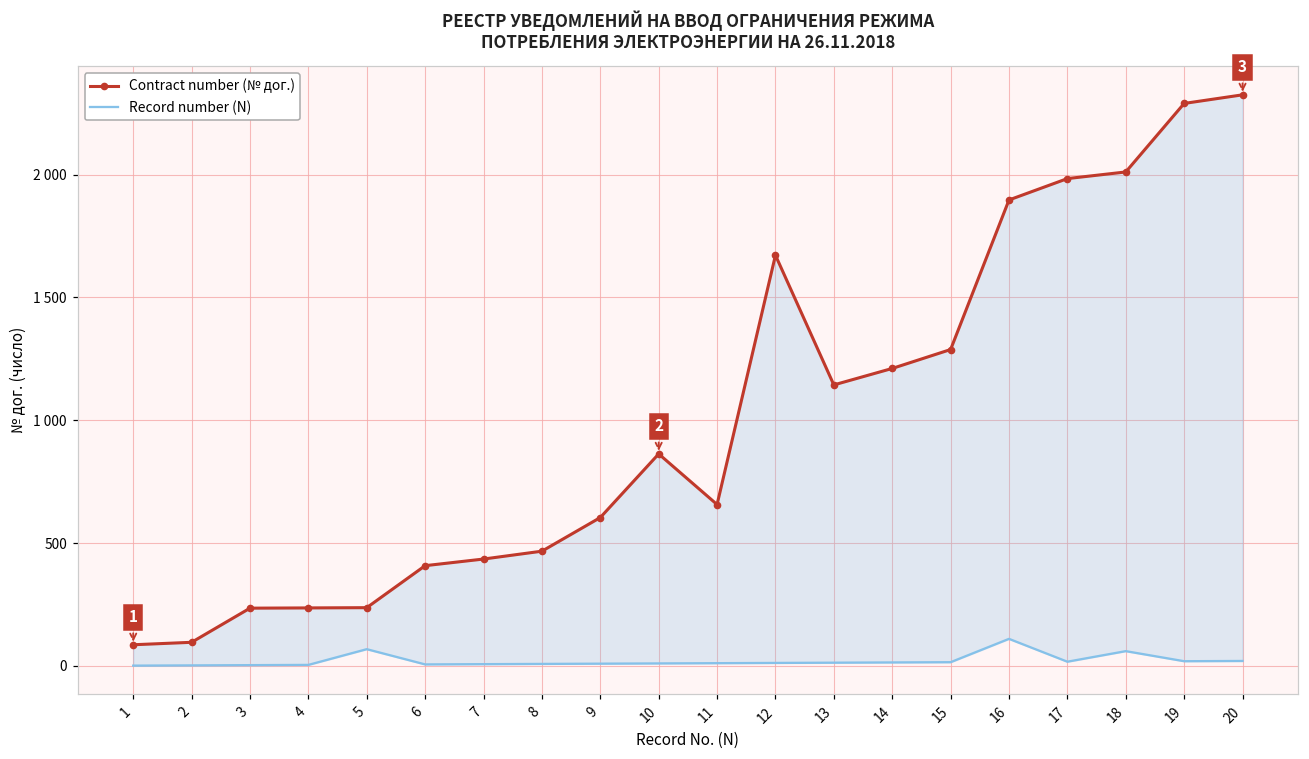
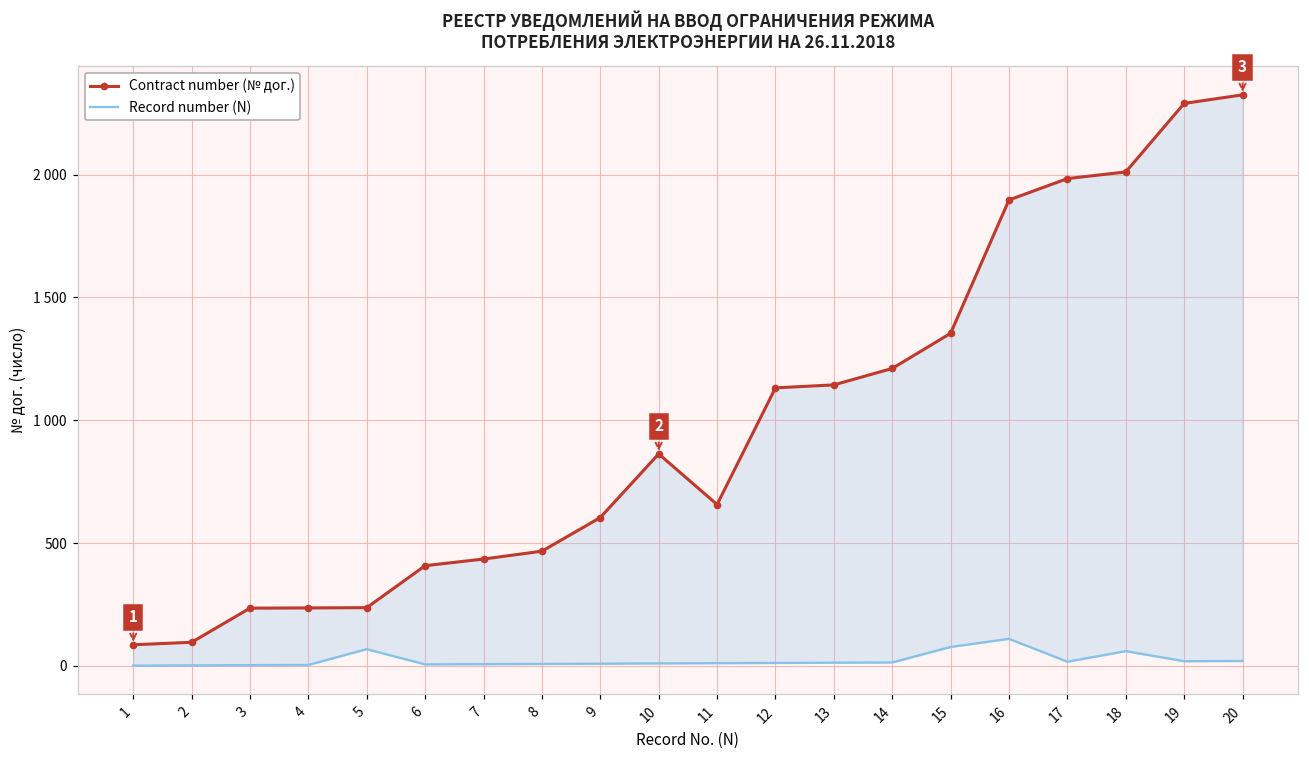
Contract number (№ дог.), 12: 1670 -> 1130
Contract number (№ дог.), 15: 1290 -> 1350
Record number (N), 15: 20 -> 80
